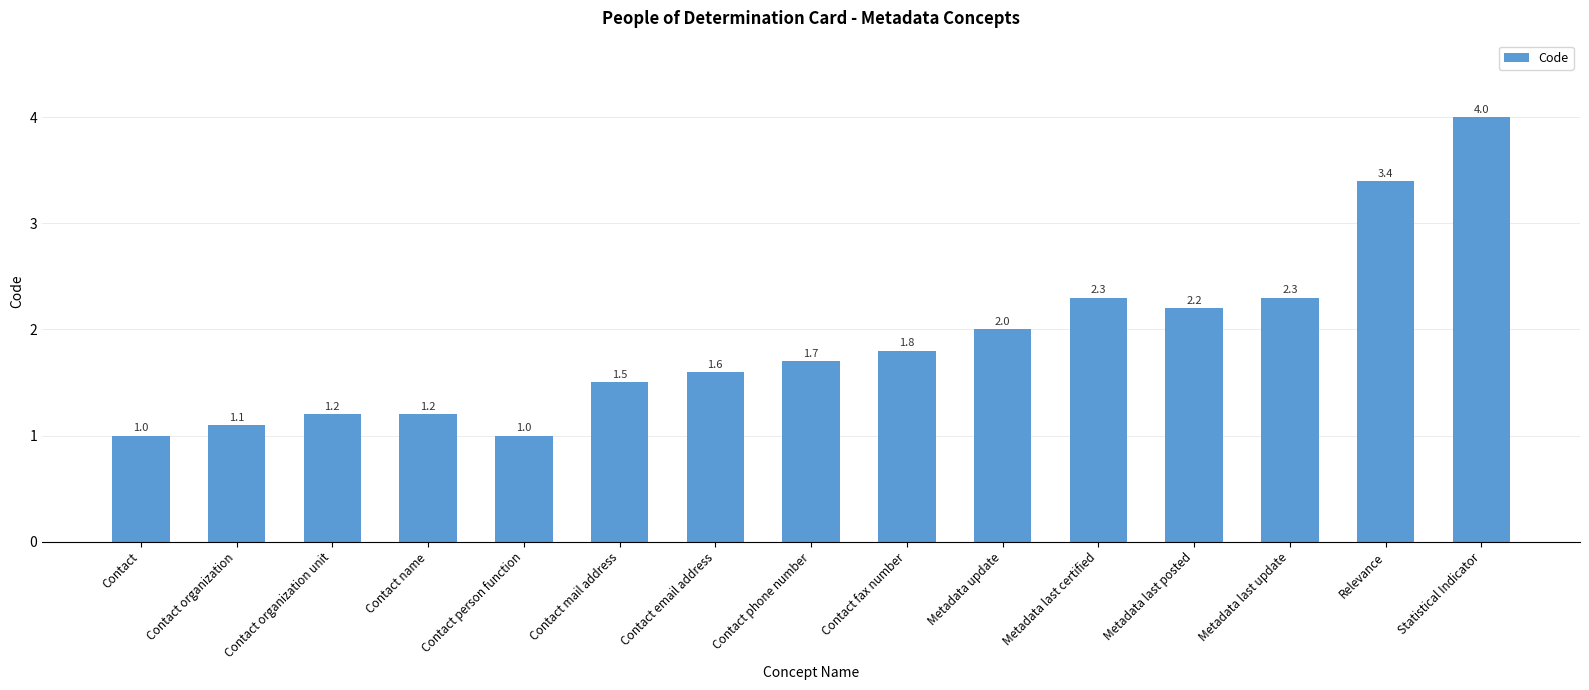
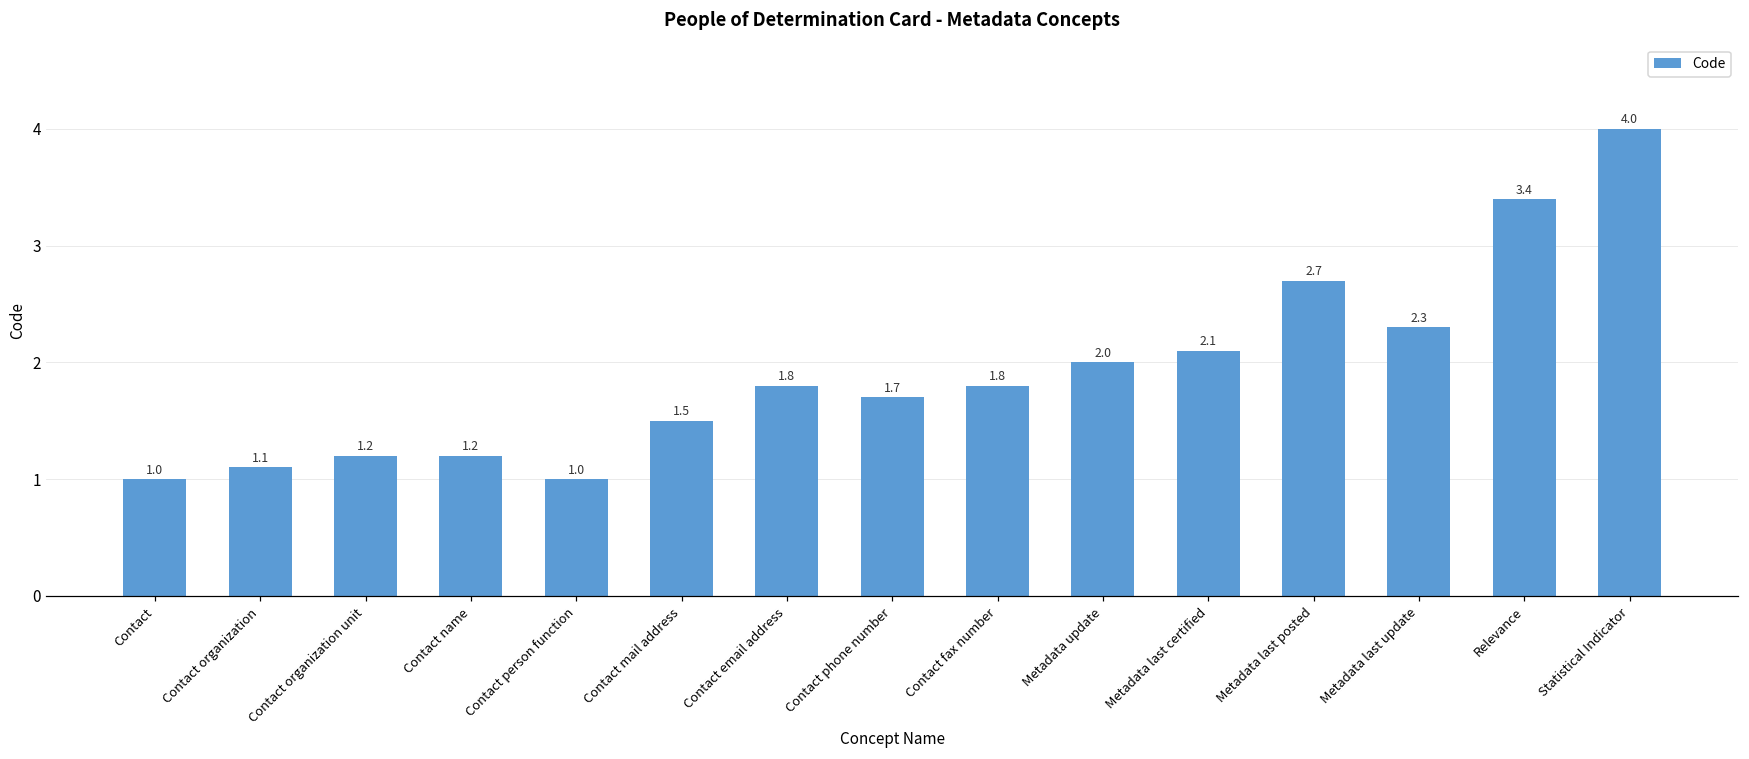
Contact email address: 1.6 -> 1.8
Metadata last certified: 2.3 -> 2.1
Metadata last posted: 2.2 -> 2.7
